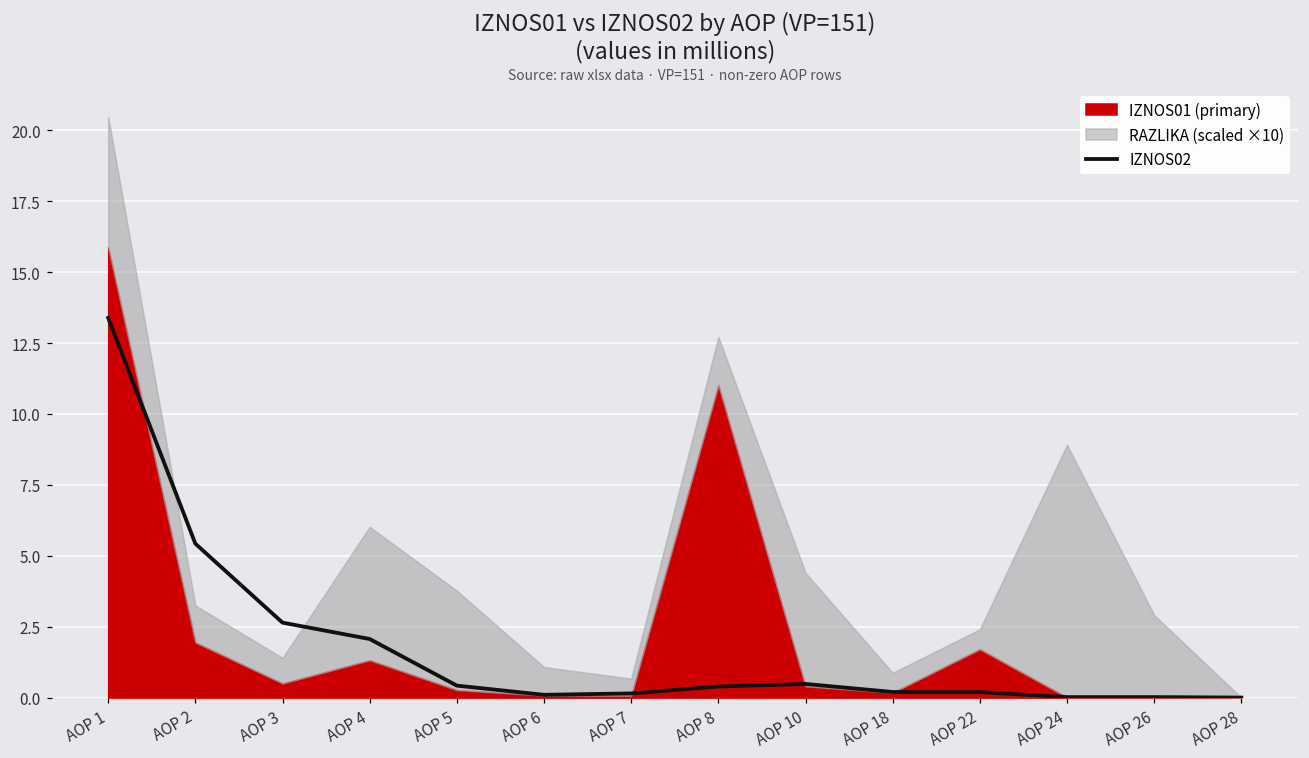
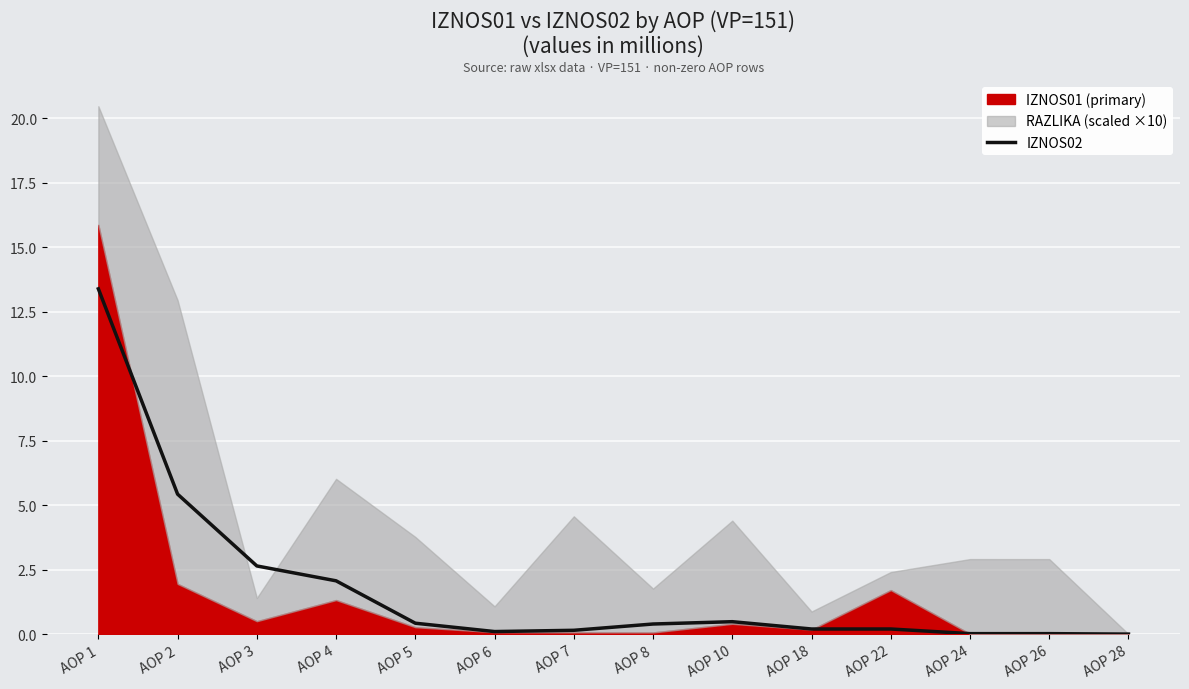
RAZLIKA (scaled ×10), AOP 2: 1.3 -> 11.0
RAZLIKA (scaled ×10), AOP 7: 0.6 -> 4.5
IZNOS01 (primary), AOP 8: 11.0 -> 0.1
RAZLIKA (scaled ×10), AOP 24: 8.9 -> 2.9
